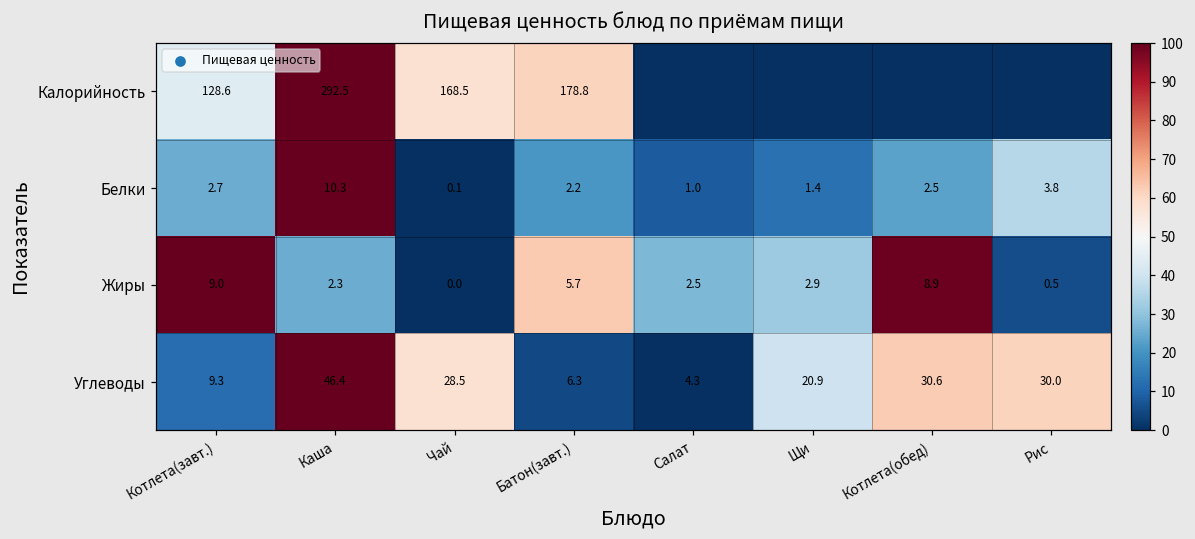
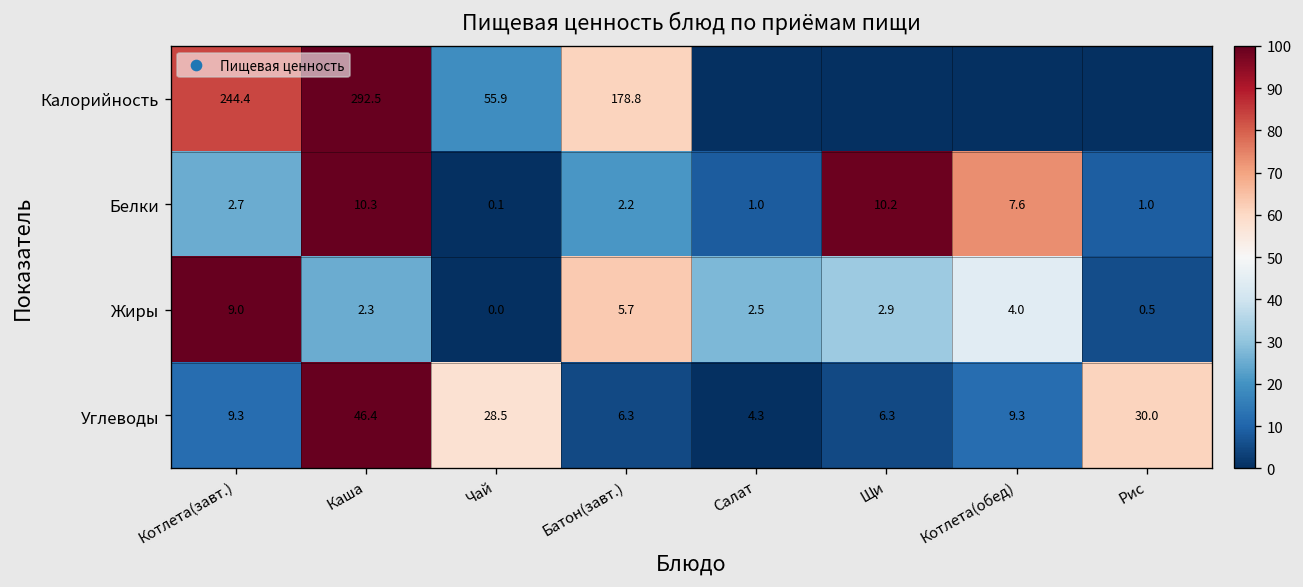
Калорийность, Котлета(завт.): 128.6 -> 244.4
Калорийность, Чай: 168.5 -> 55.9
Белки, Щи: 1.4 -> 10.2
Белки, Котлета(обед): 2.5 -> 7.6
Белки, Рис: 3.8 -> 1.0
Жиры, Котлета(обед): 8.9 -> 4.0
Углеводы, Щи: 20.9 -> 6.3
Углеводы, Котлета(обед): 30.6 -> 9.3
